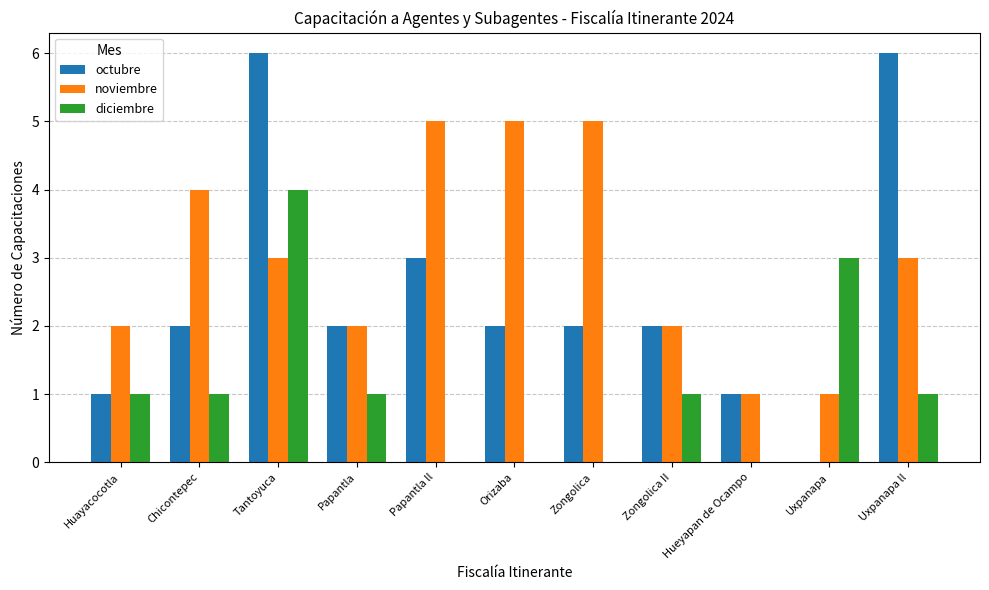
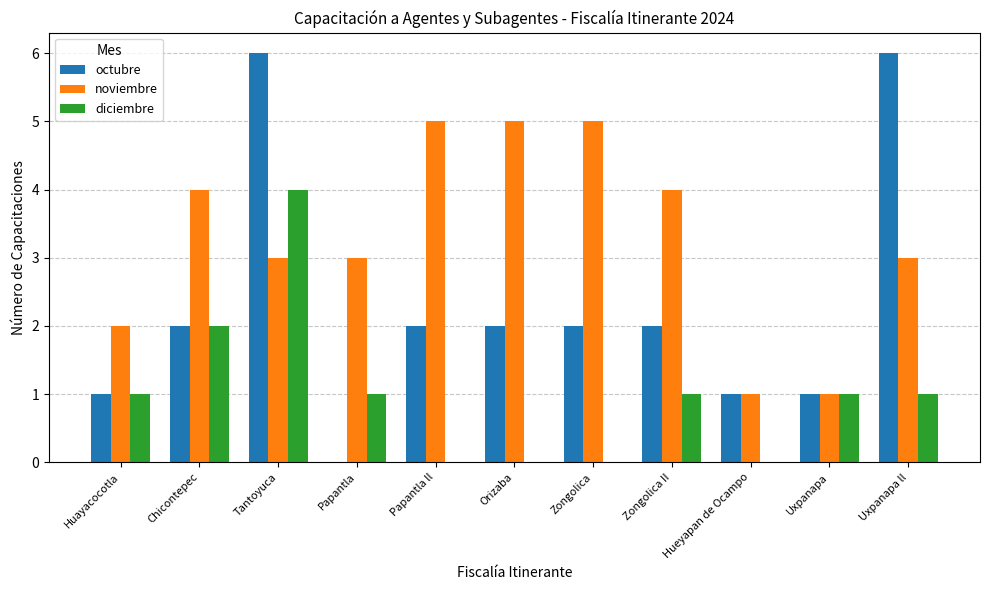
diciembre, Chicontepec: 1 -> 2
octubre, Papantla: 2 -> 0
noviembre, Papantla: 2 -> 3
octubre, Papantla ll: 3 -> 2
noviembre, Zongolica II: 2 -> 4
octubre, Uxpanapa: 0 -> 1
diciembre, Uxpanapa: 3 -> 1
